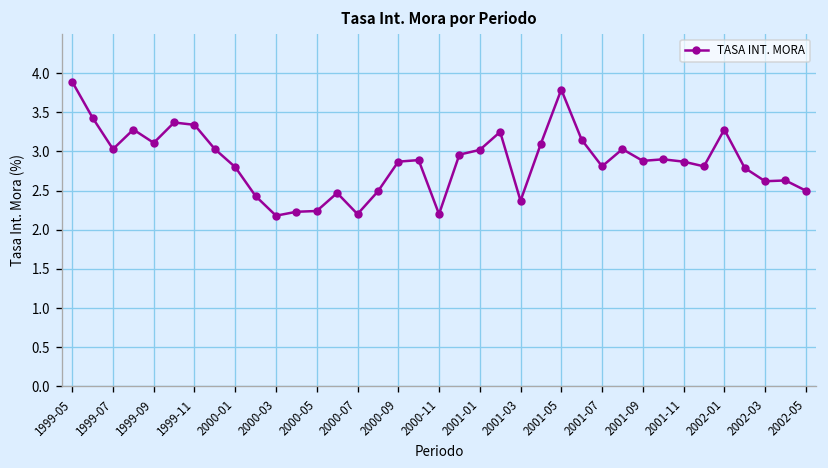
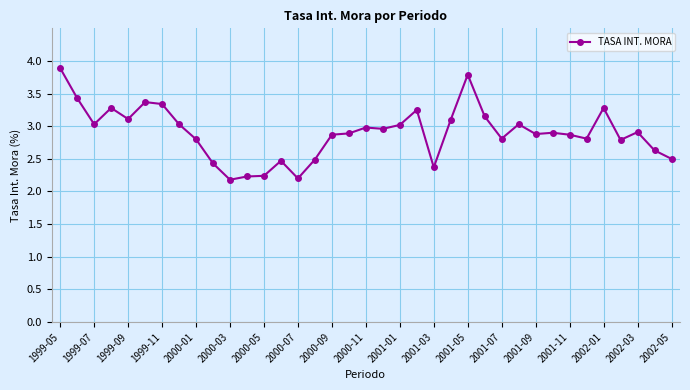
2000-11: 2.2 -> 3.0
2002-03: 2.6 -> 2.9
